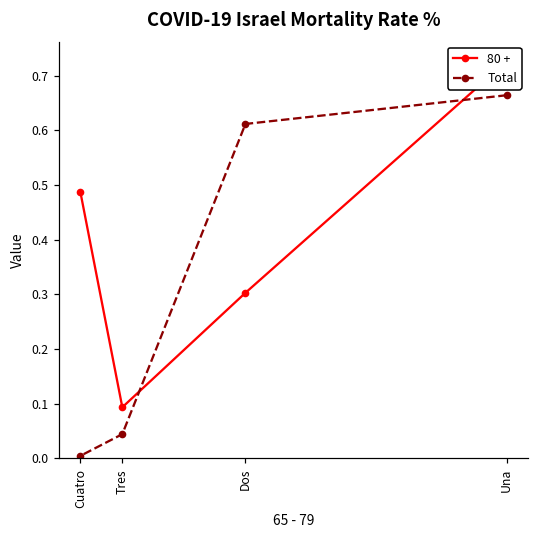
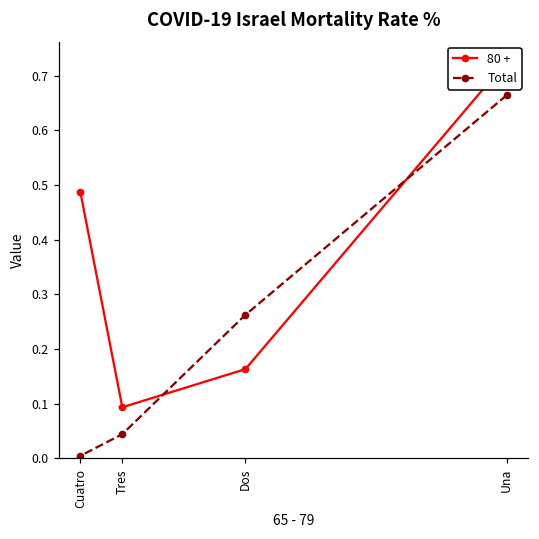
80 +, Dos: 0.30 -> 0.16
Total, Dos: 0.61 -> 0.26
